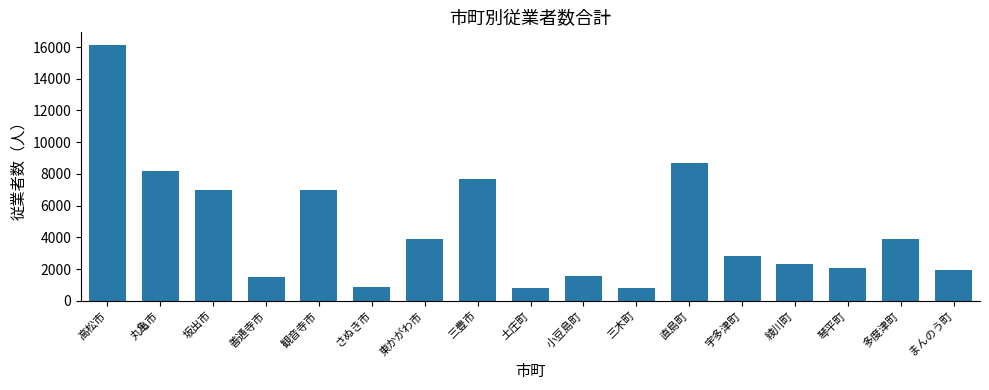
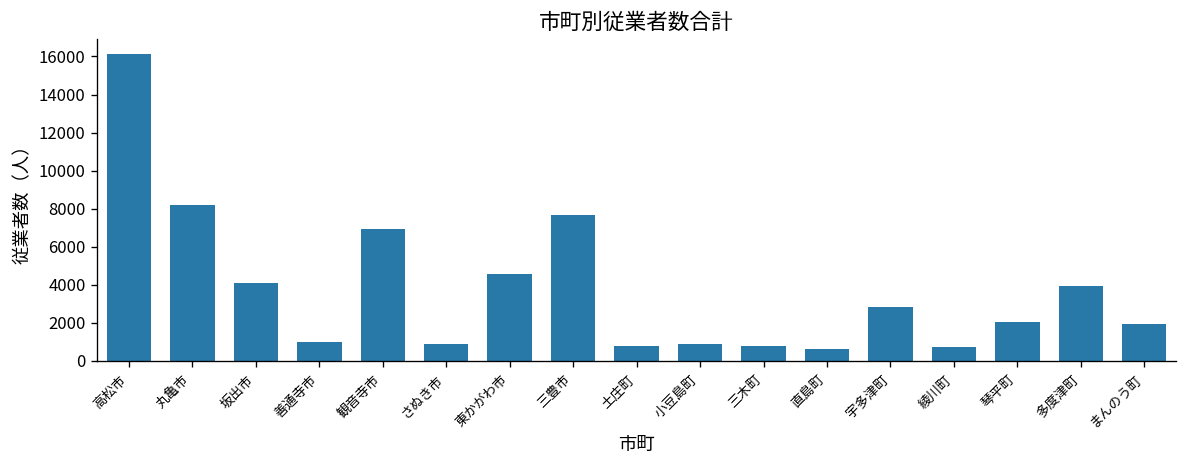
坂出市: 7000 -> 4100
善通寺市: 1500 -> 1000
東かがわ市: 3900 -> 4600
小豆島町: 1600 -> 900
直島町: 8700 -> 600
綾川町: 2300 -> 700
